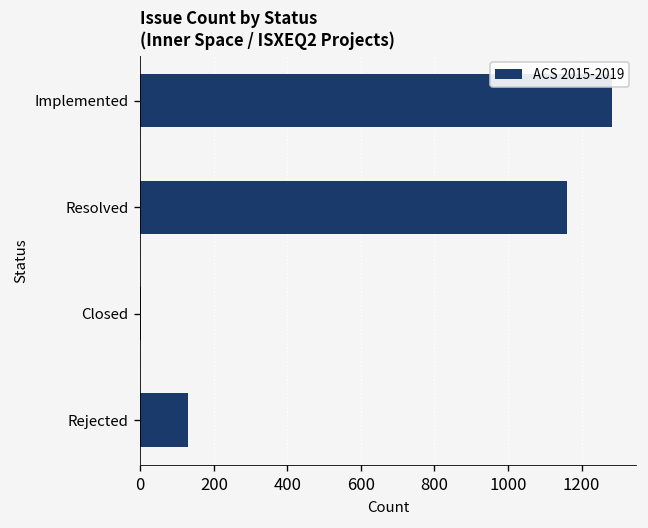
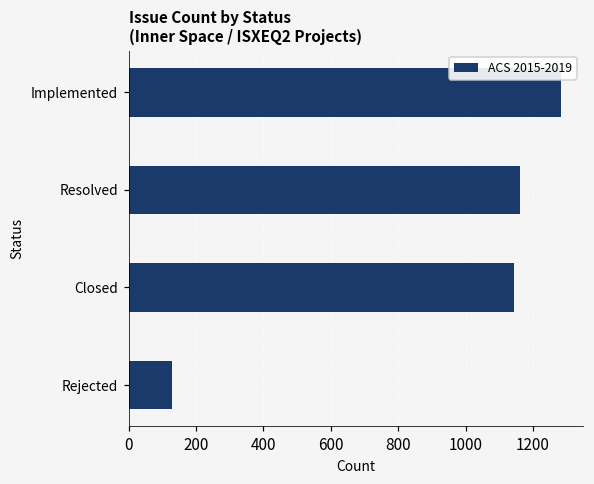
Closed: 0 -> 1140
